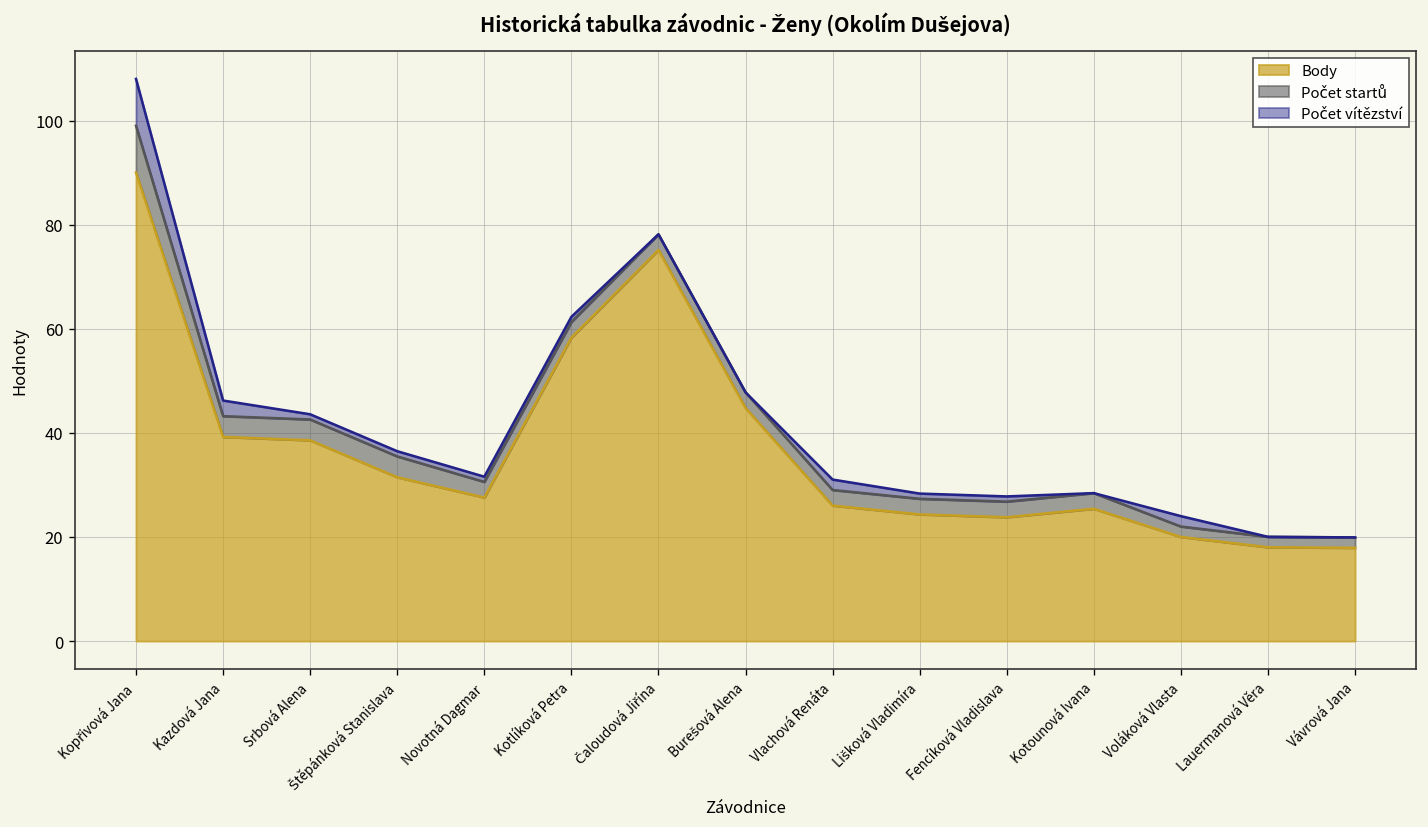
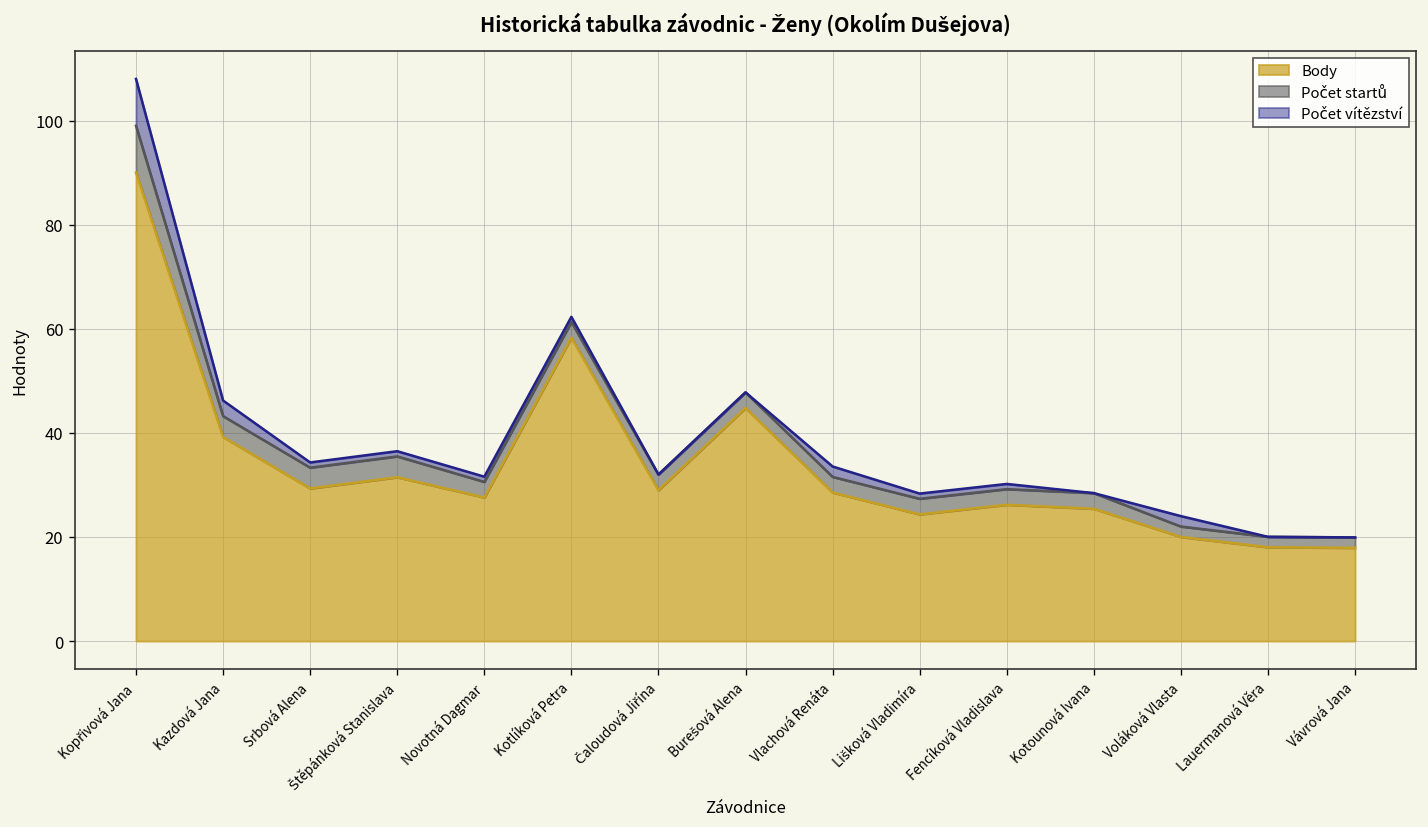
Body, Srbová Alena: 39 -> 29
Body, Čaloudová Jiřína: 75 -> 29
Body, Vlachová Renáta: 26 -> 29
Body, Fencíková Vladislava: 24 -> 26
